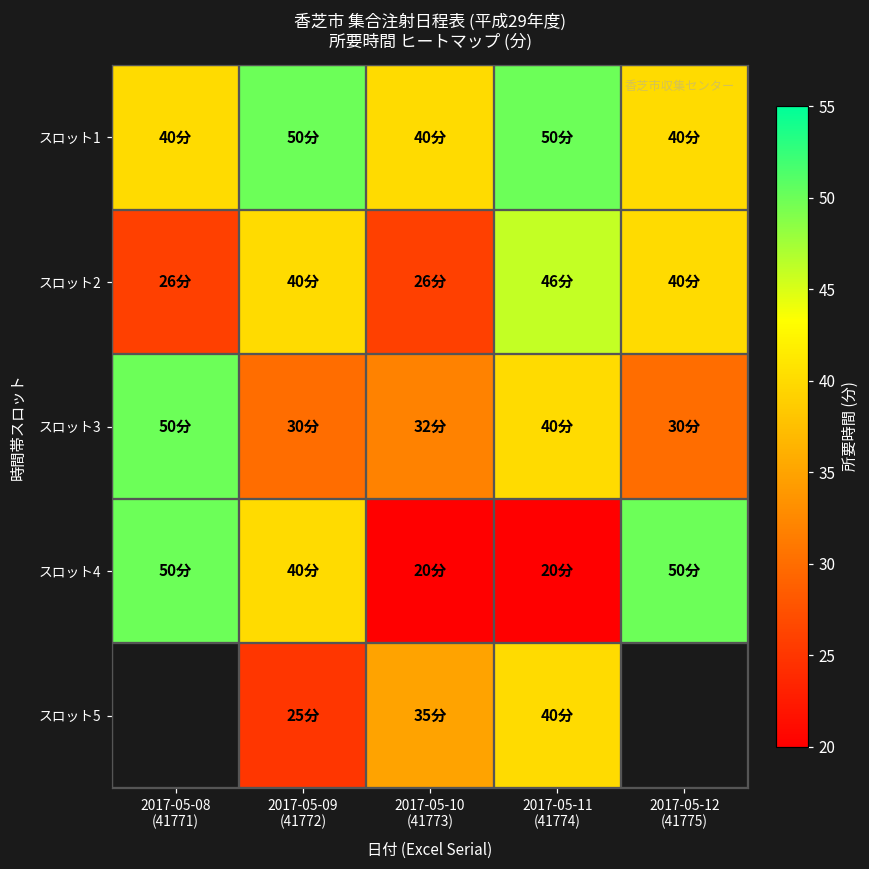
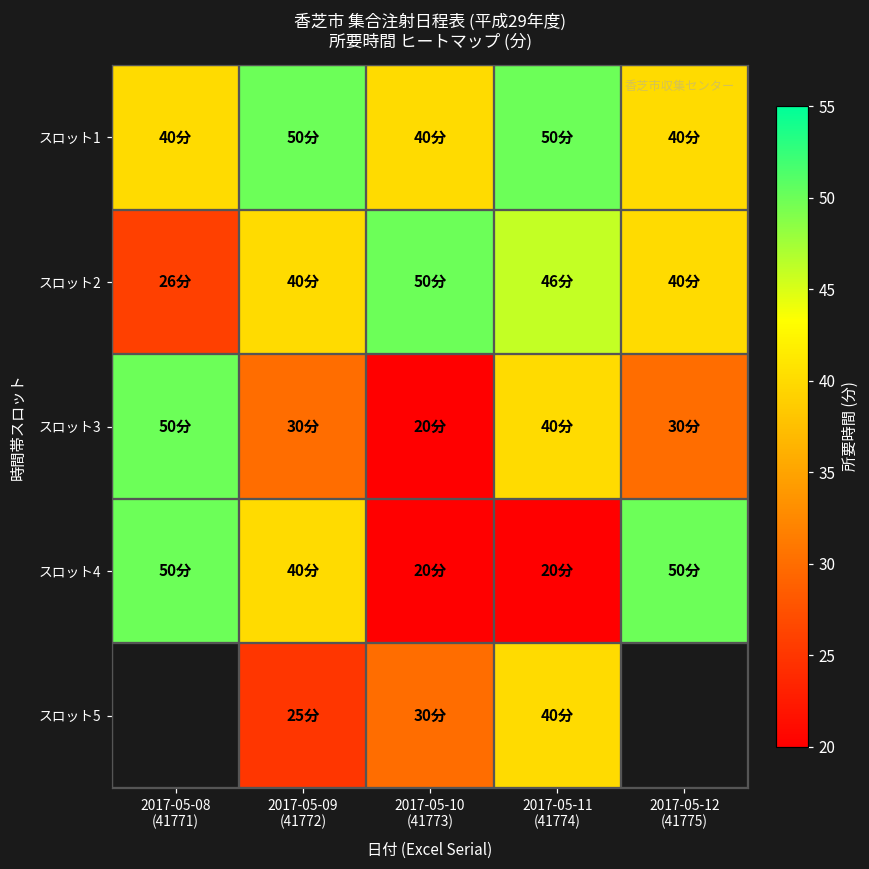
スロット2, 2017-05-10 (41773): 26分 -> 50分
スロット3, 2017-05-10 (41773): 32分 -> 20分
スロット5, 2017-05-10 (41773): 35分 -> 30分
